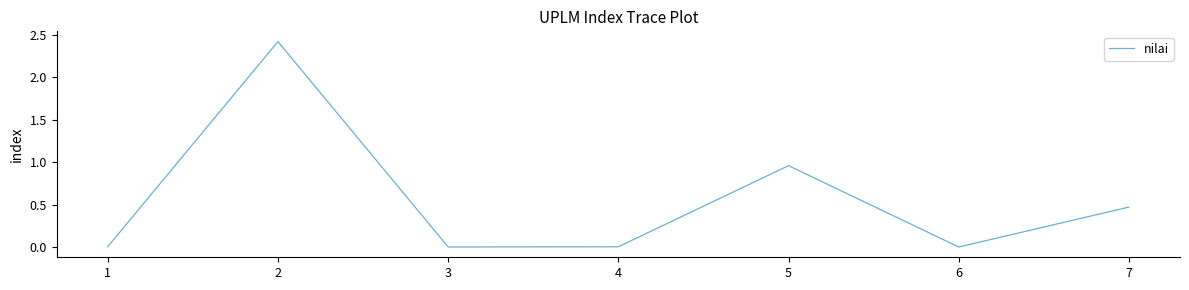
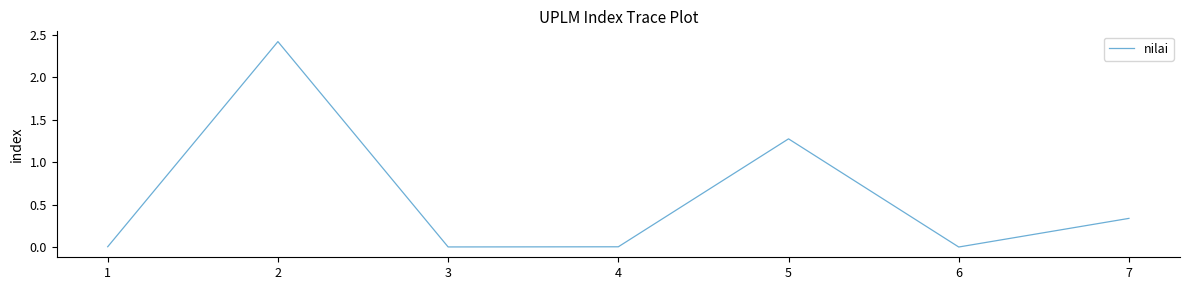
5: 1.0 -> 1.3
7: 0.5 -> 0.3
